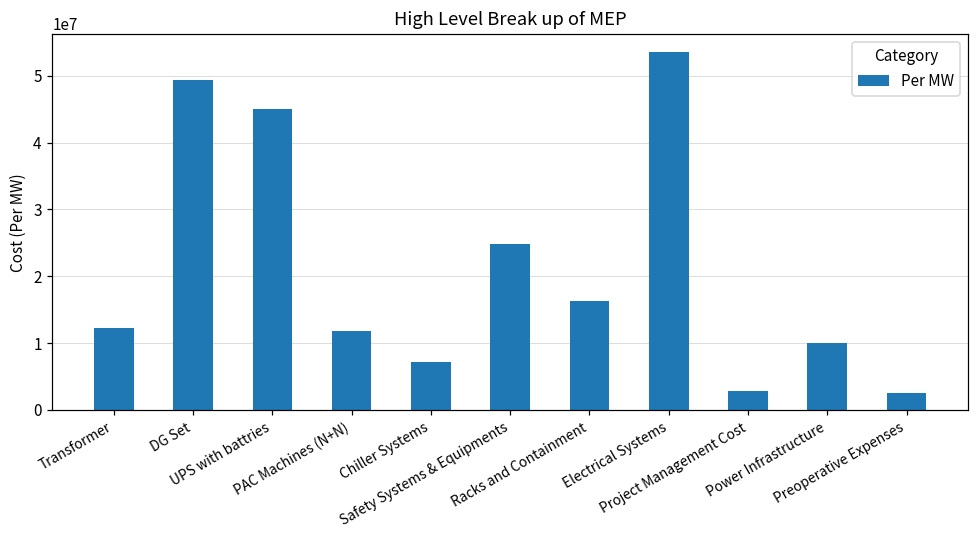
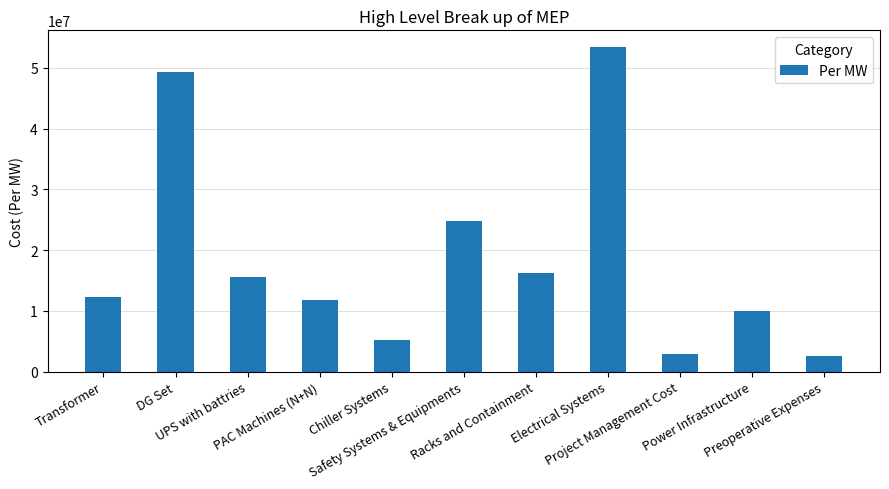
UPS with battries: 45000000 -> 16000000
Chiller Systems: 7000000 -> 5000000
